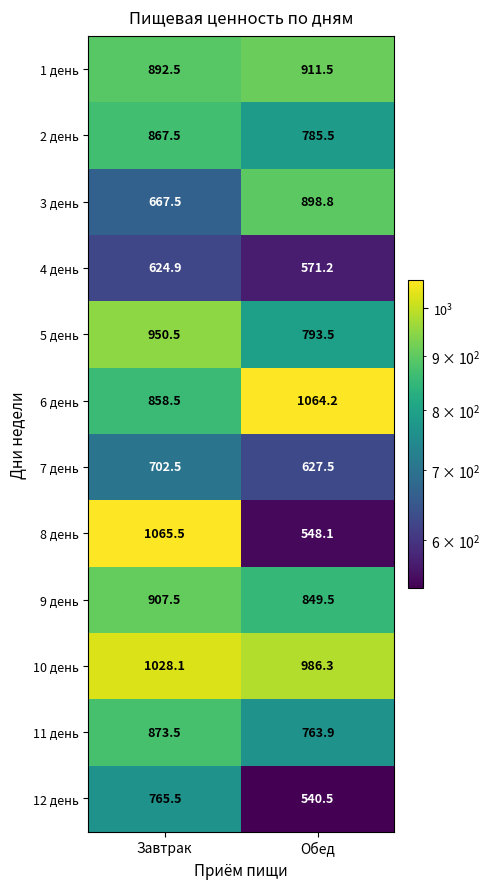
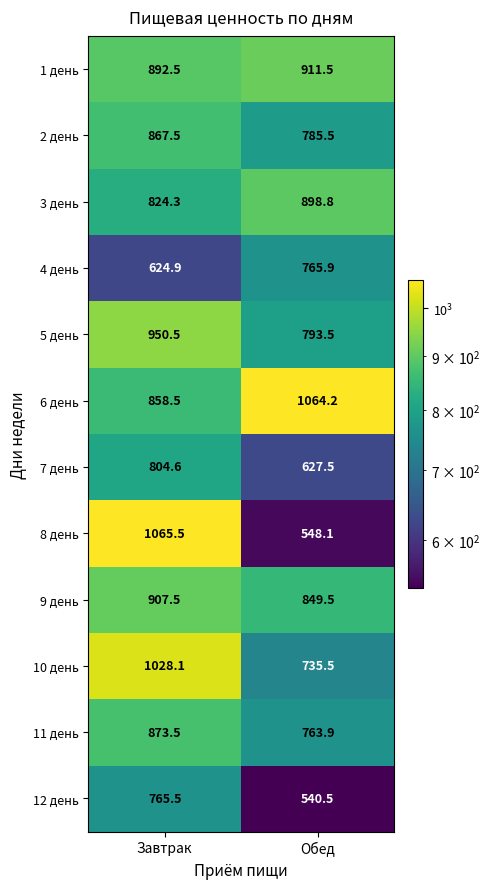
3 день, Завтрак: 667.5 -> 824.3
4 день, Обед: 571.2 -> 765.9
7 день, Завтрак: 702.5 -> 804.6
10 день, Обед: 986.3 -> 735.5
